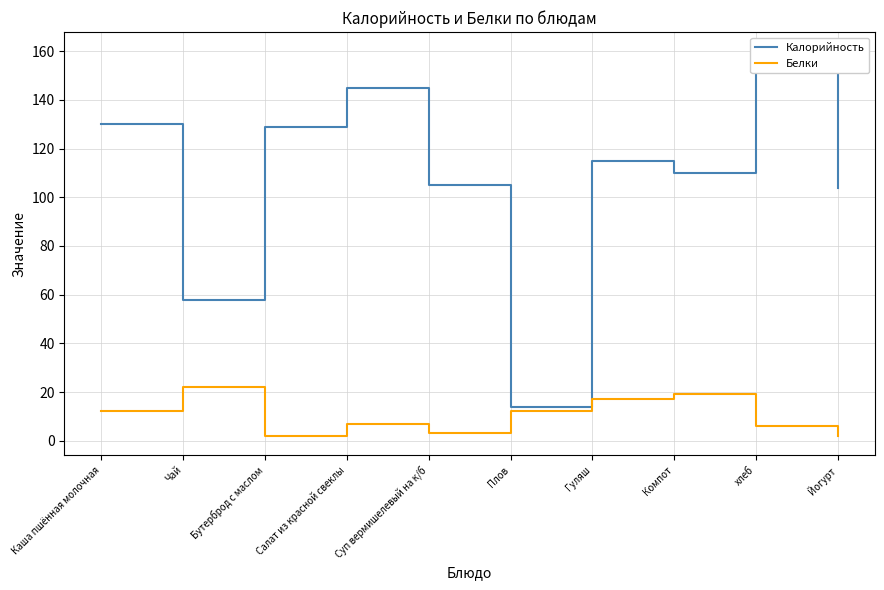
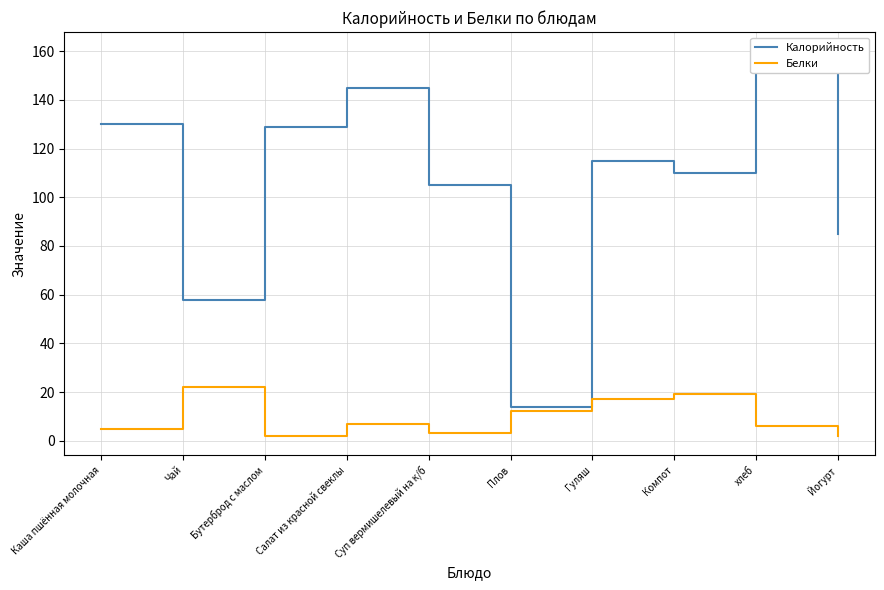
Белки, Каша пшённая молочная: 12 -> 5
Калорийность, Йогурт: 104 -> 85
